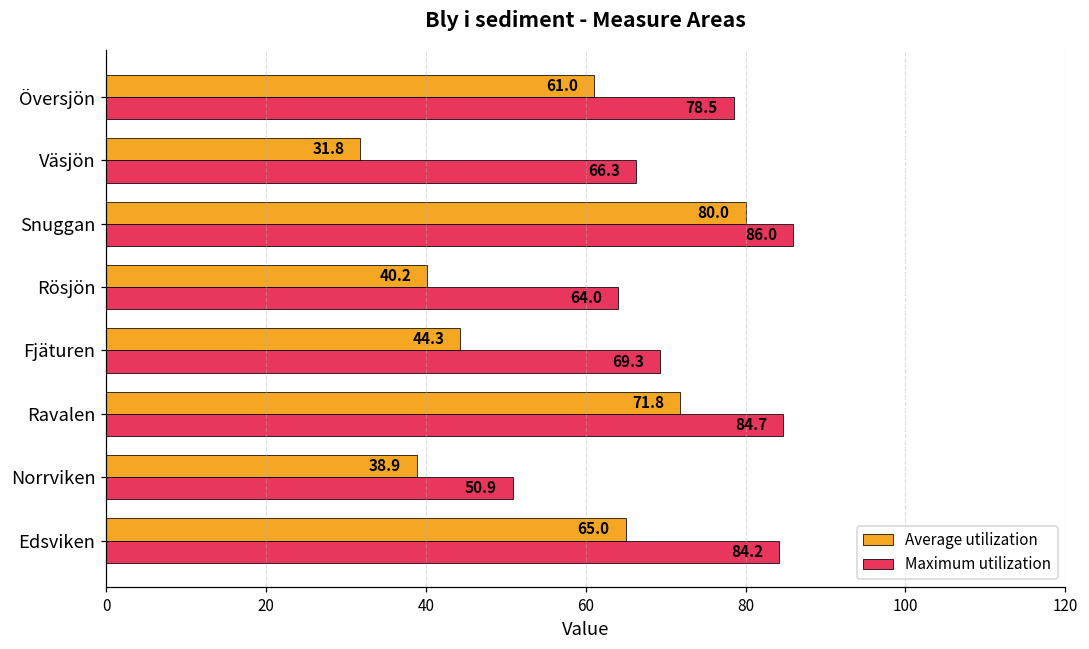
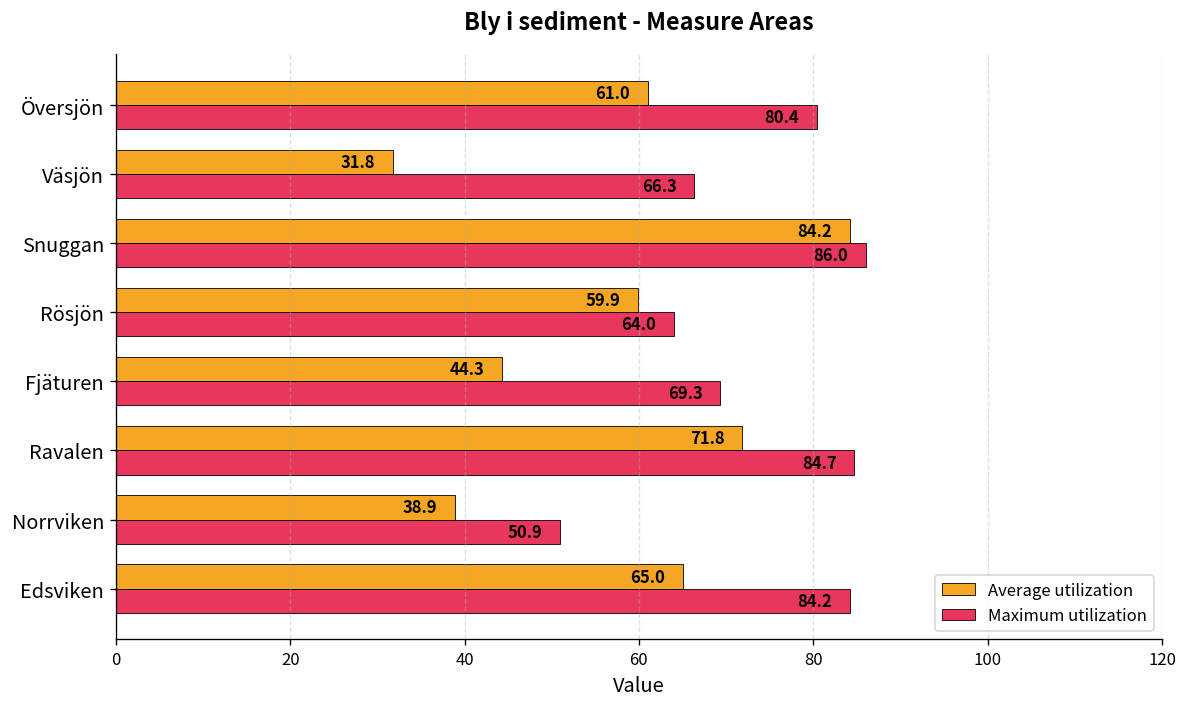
Maximum utilization, Översjön: 78.5 -> 80.4
Average utilization, Snuggan: 80.0 -> 84.2
Average utilization, Rösjön: 40.2 -> 59.9
